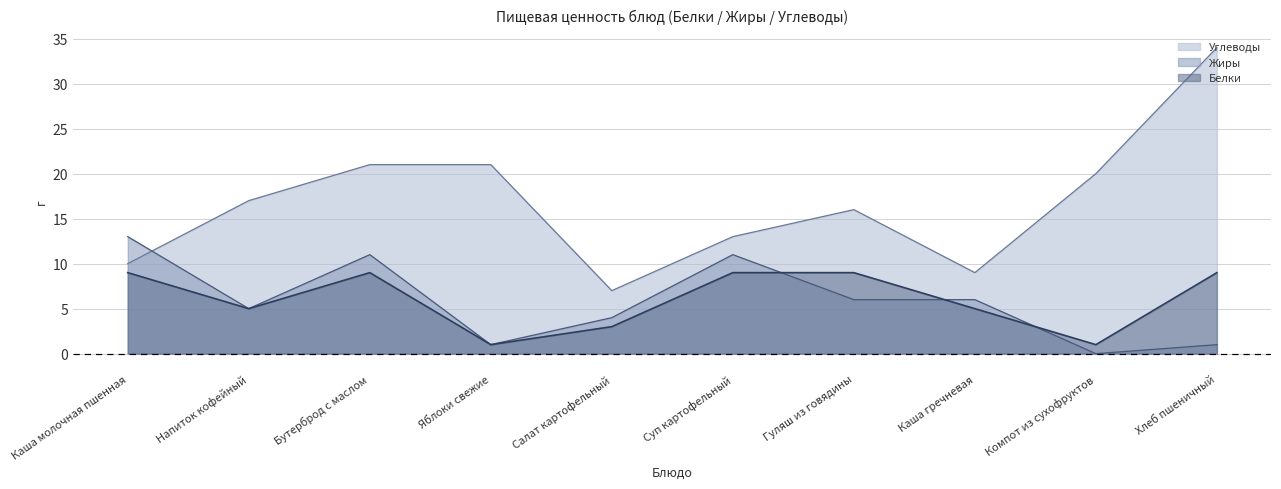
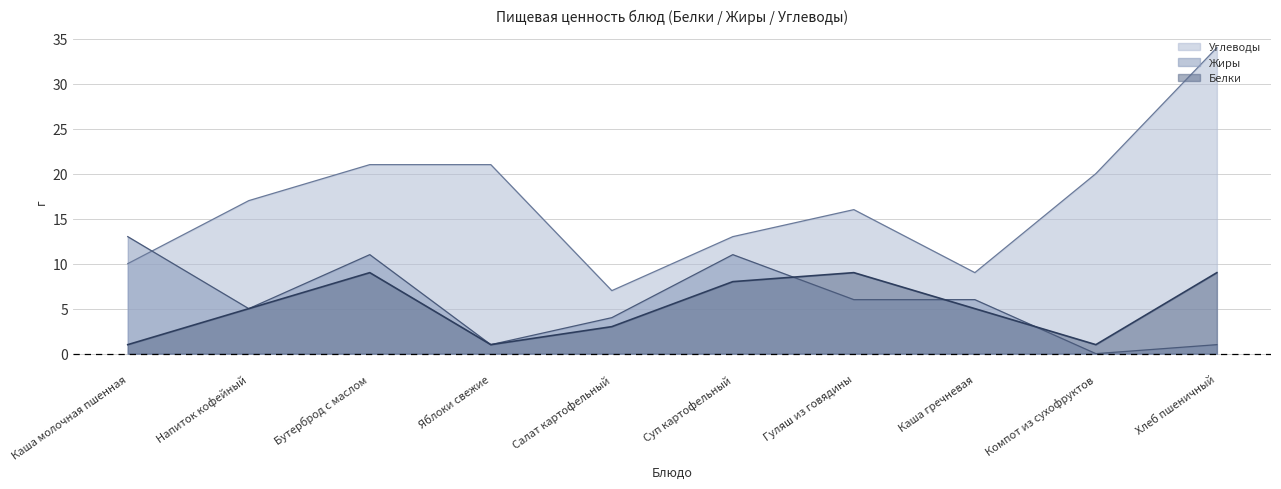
Белки, Каша молочная пшенная: 9 -> 1
Белки, Суп картофельный: 9 -> 8
